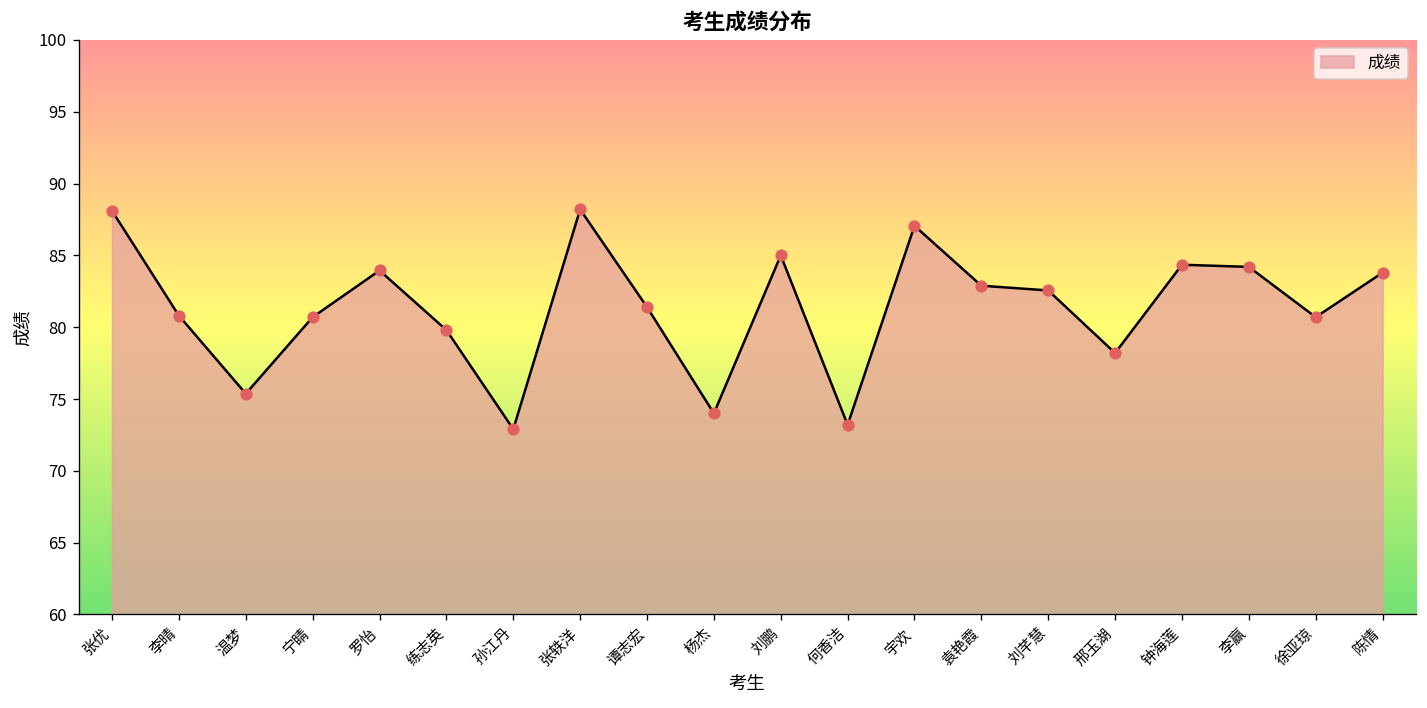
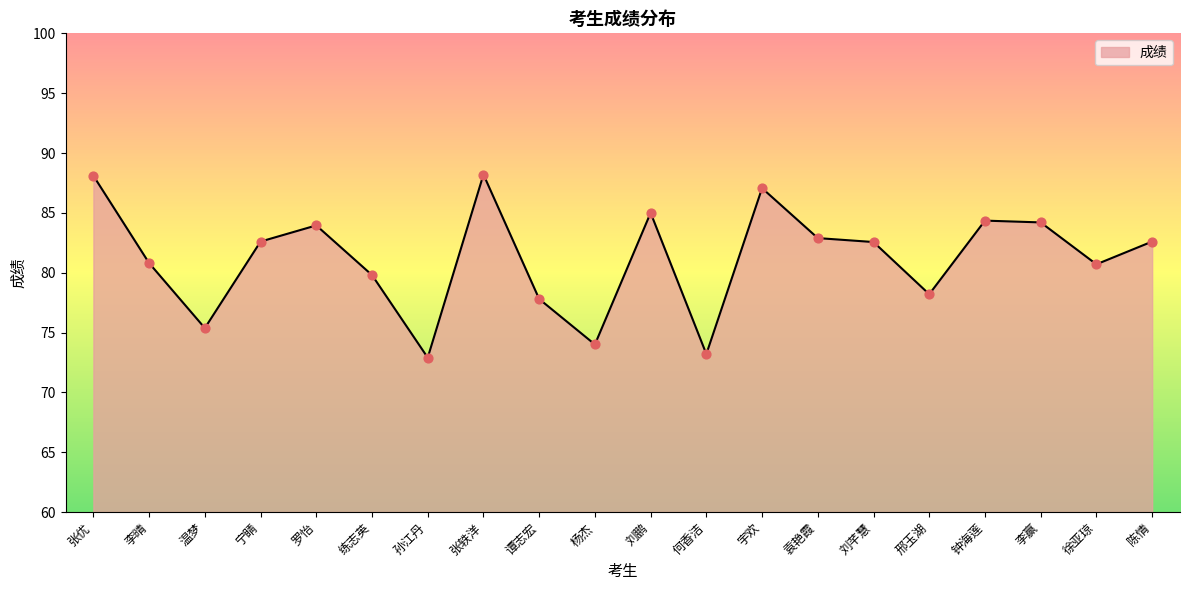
宁睛: 80.7 -> 82.6
谭志宏: 81.4 -> 77.8
陈情: 83.8 -> 82.6
